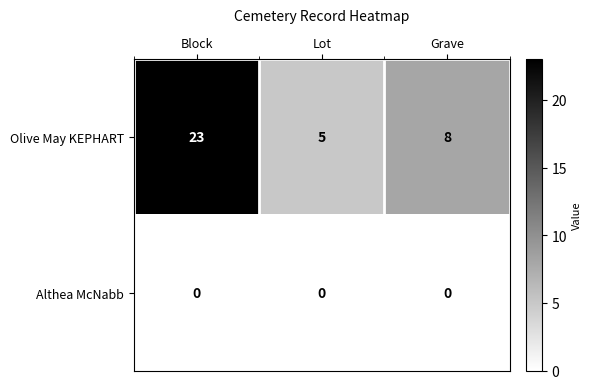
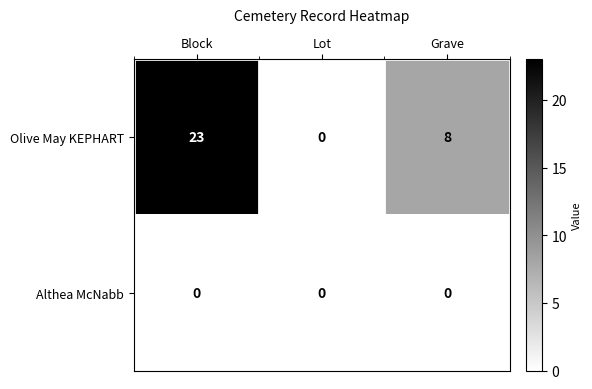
Olive May KEPHART, Lot: 5 -> 0
